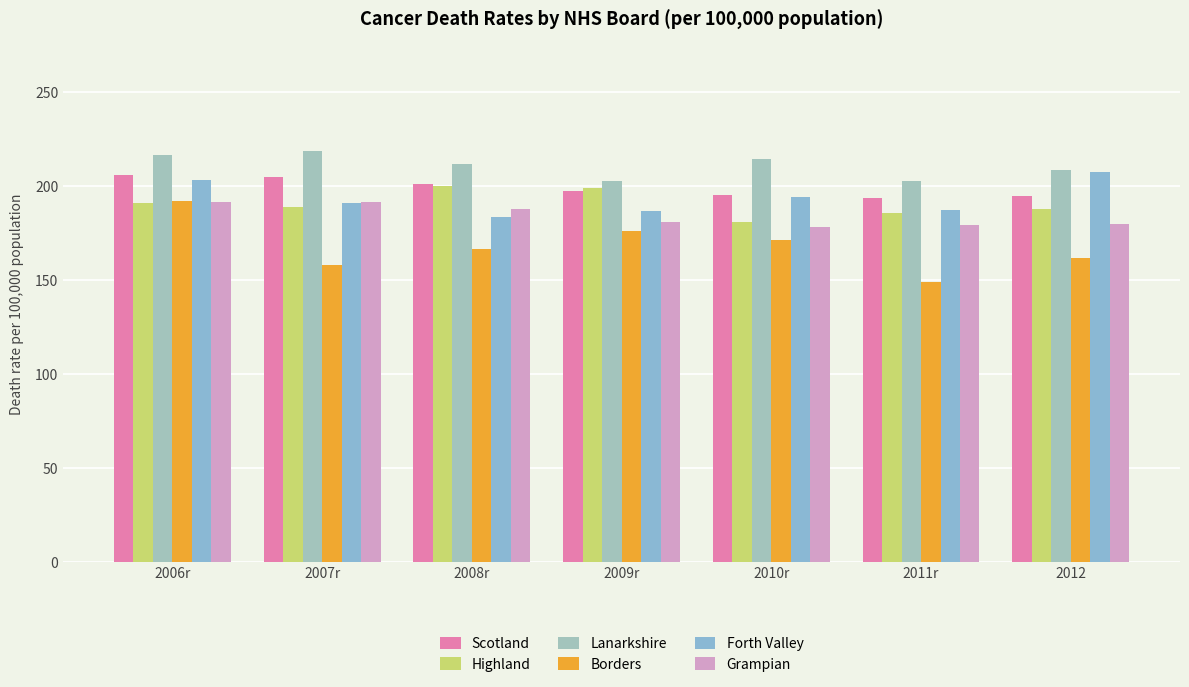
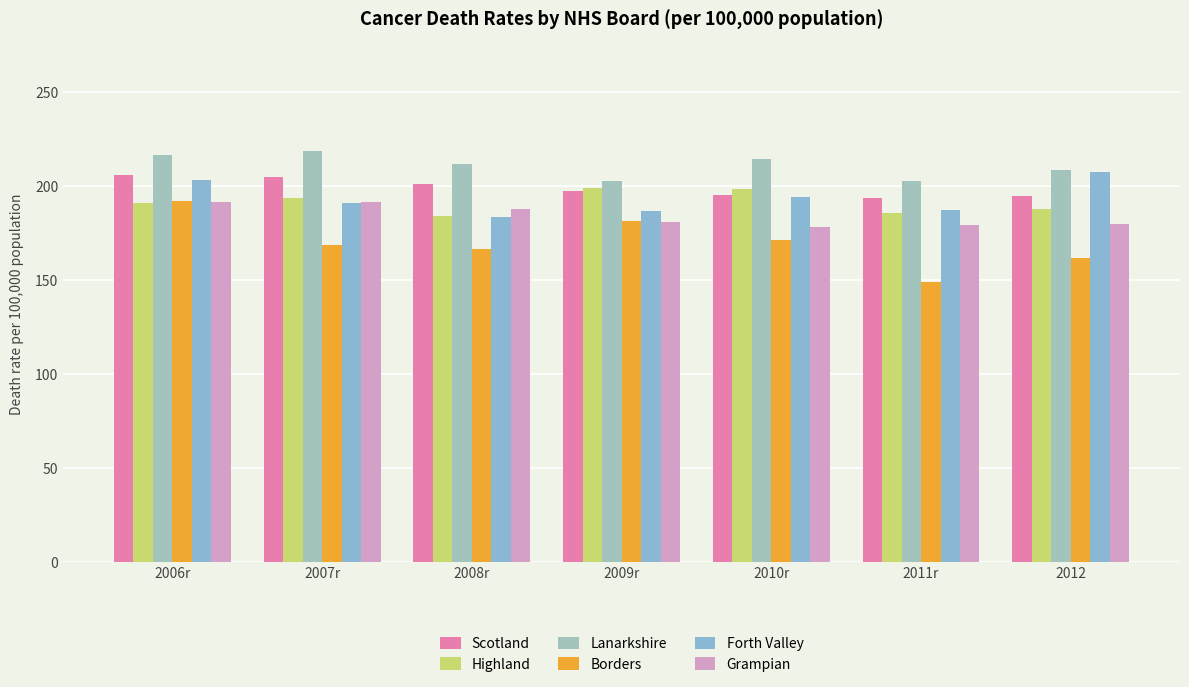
Highland, 2007r: 189 -> 194
Borders, 2007r: 158 -> 168
Highland, 2008r: 200 -> 184
Borders, 2009r: 176 -> 181
Highland, 2010r: 181 -> 198
